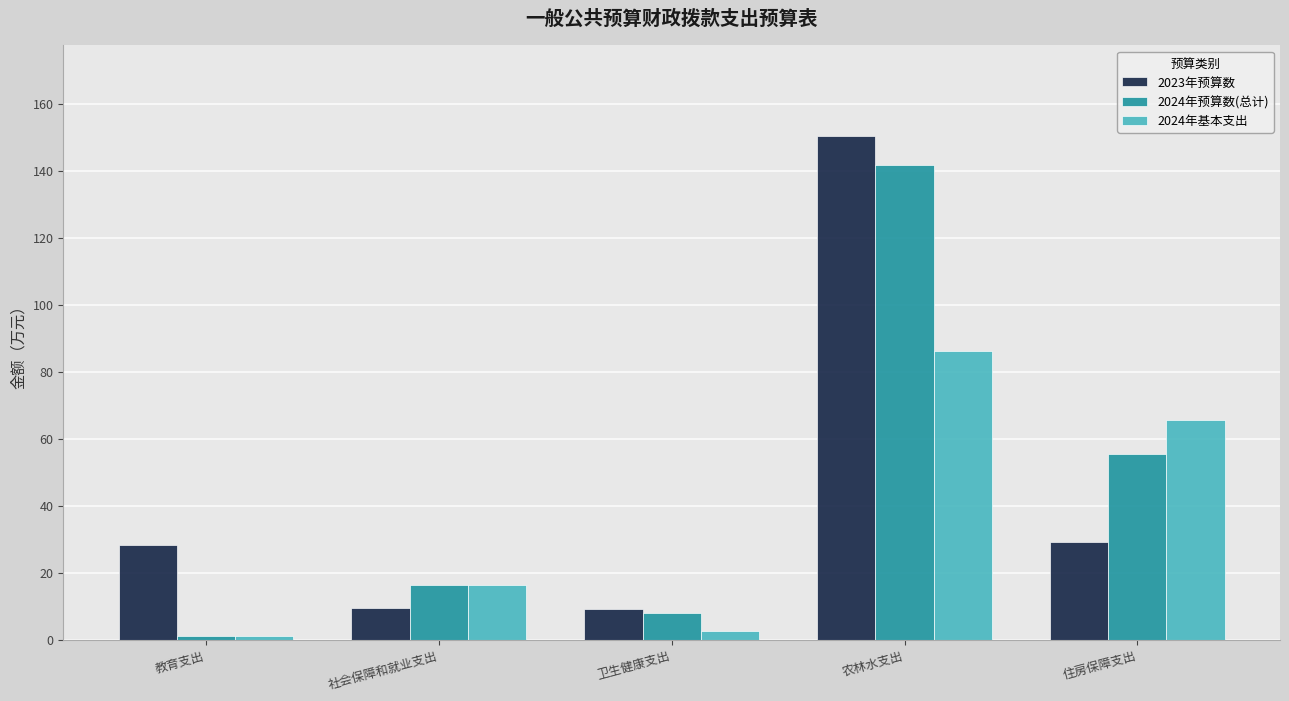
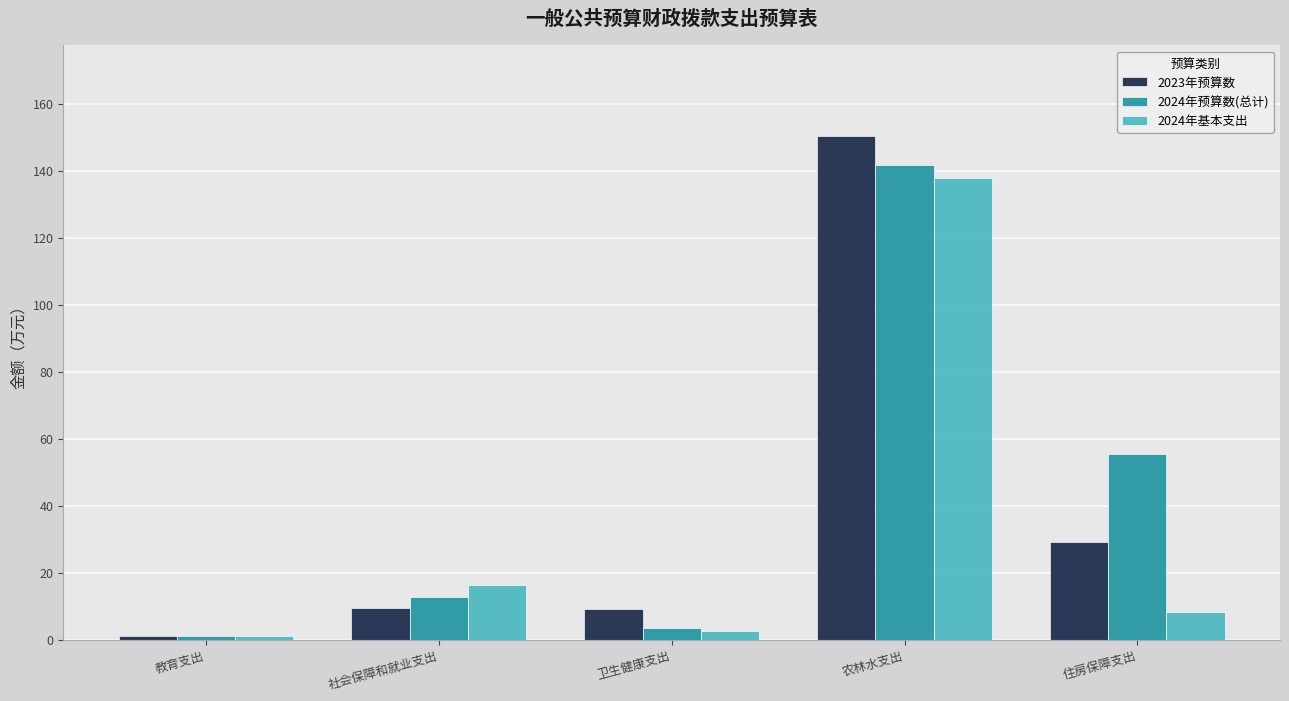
2023年预算数, 教育支出: 28 -> 1
2024年预算数(总计), 社会保障和就业支出: 16 -> 13
2024年预算数(总计), 卫生健康支出: 8 -> 4
2024年基本支出, 农林水支出: 86 -> 138
2024年基本支出, 住房保障支出: 65 -> 8
